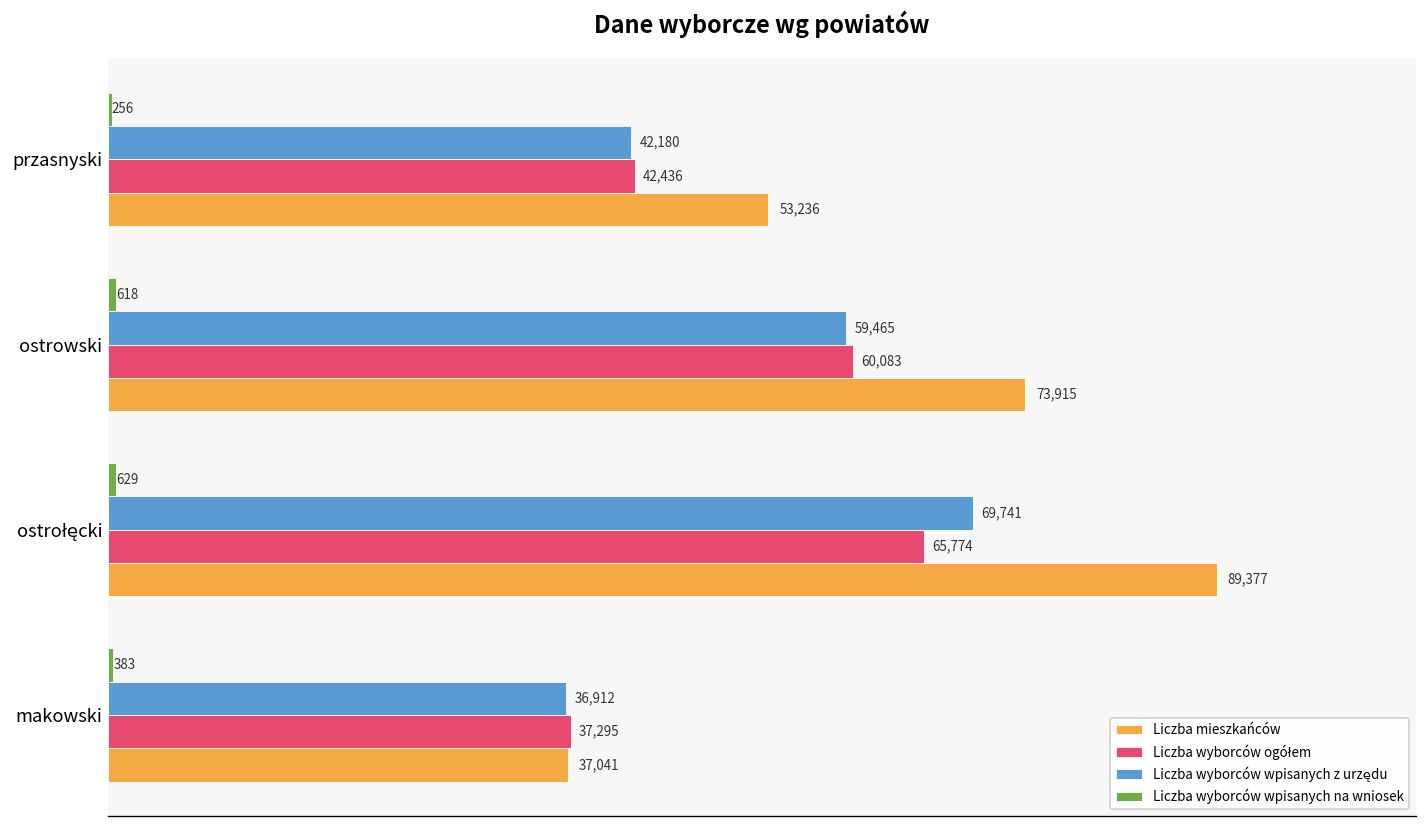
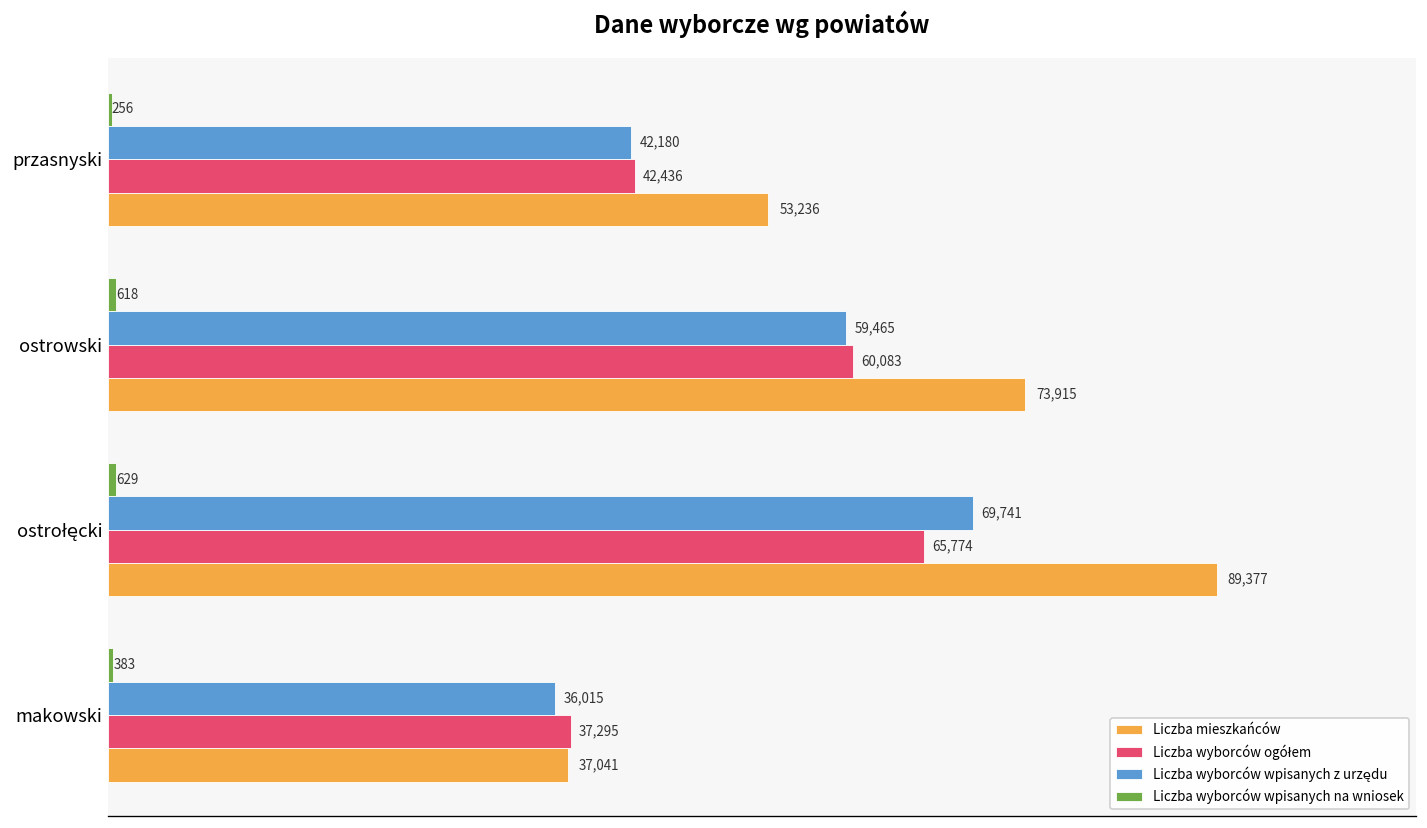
Liczba wyborców wpisanych z urzędu, makowski: 36,912 -> 36,015
